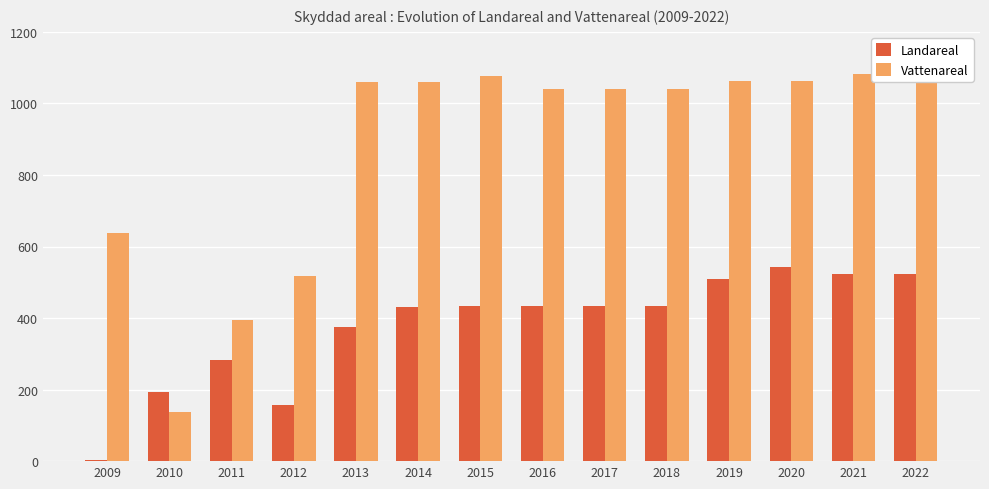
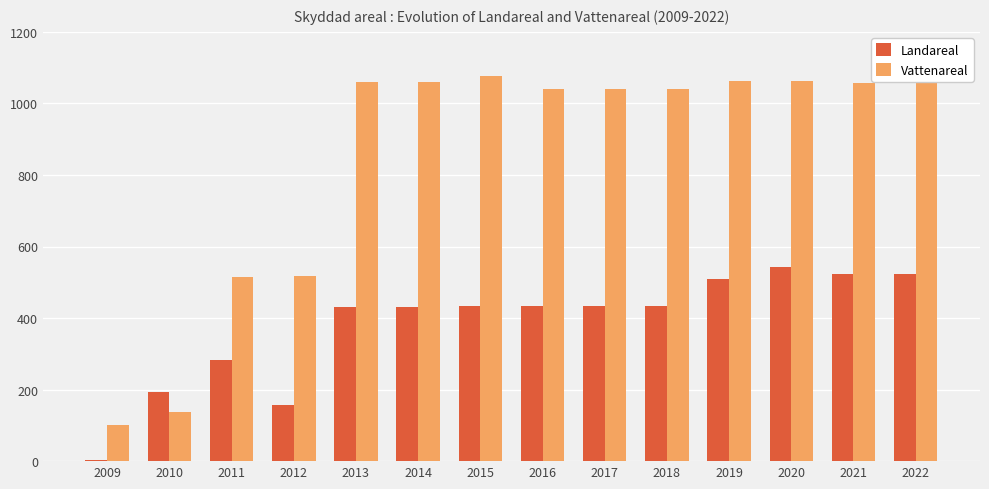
Vattenareal, 2009: 640 -> 100
Vattenareal, 2011: 390 -> 520
Landareal, 2013: 370 -> 430
Vattenareal, 2021: 1080 -> 1060
